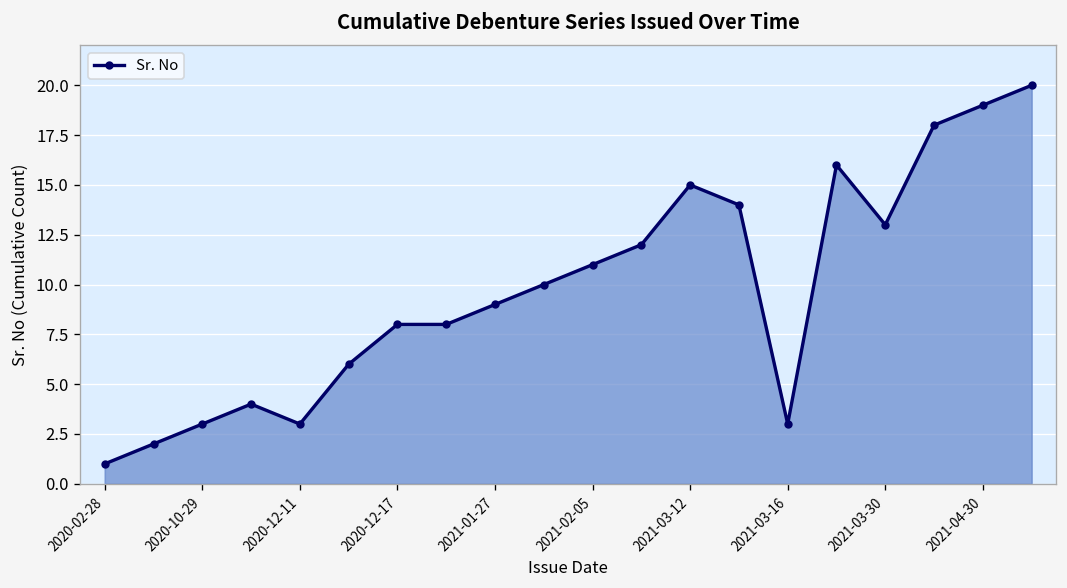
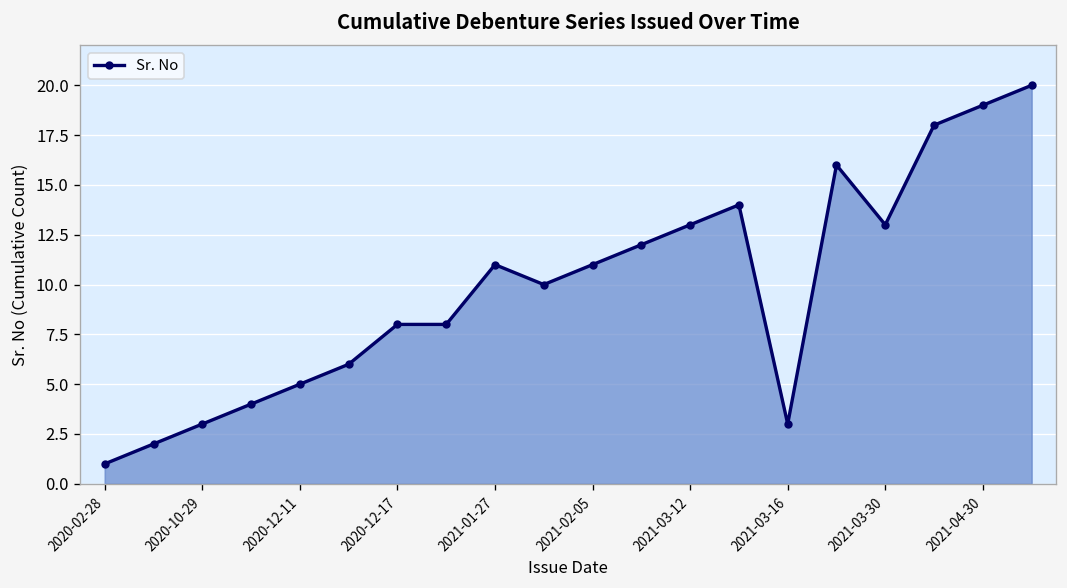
2020-12-11: 3 -> 5
2021-01-27: 9 -> 11
2021-03-12: 15 -> 13
